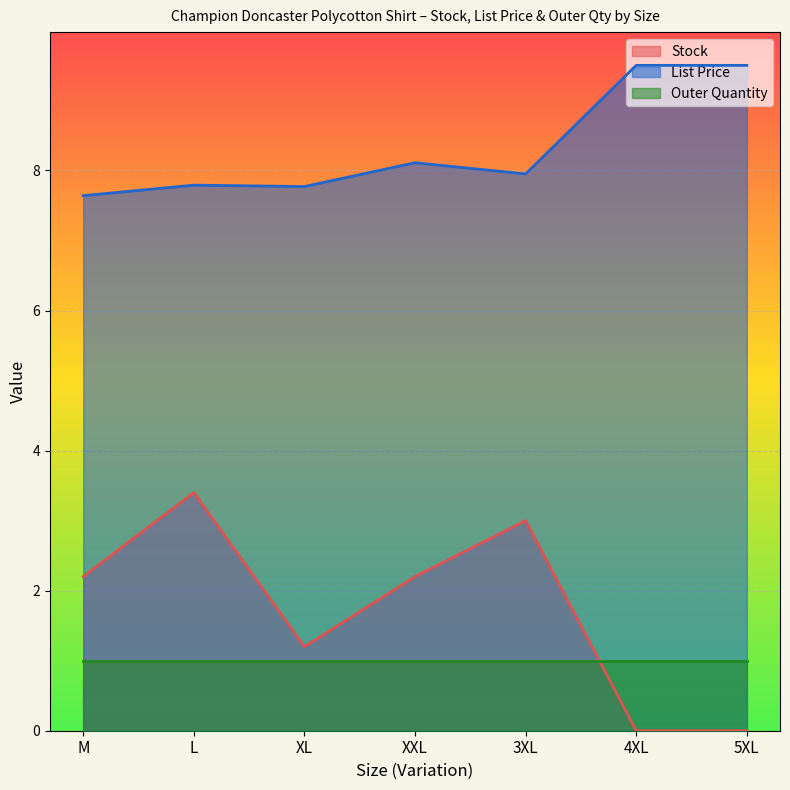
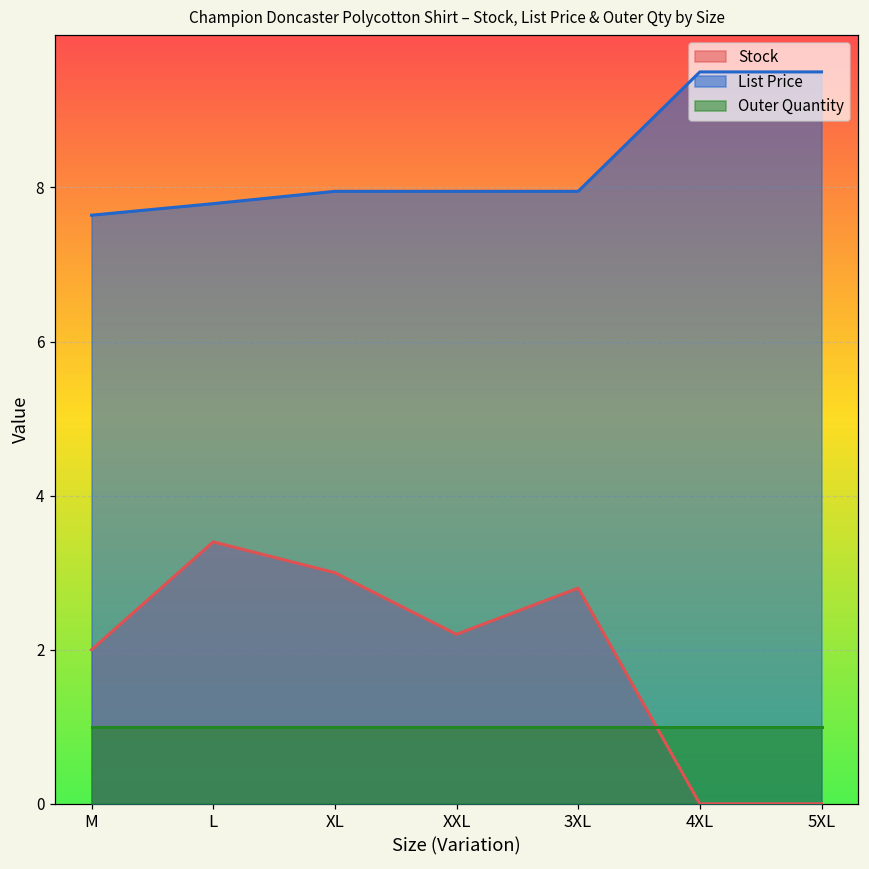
Stock, M: 2.2 -> 2.0
Stock, XL: 1.2 -> 3.0
List Price, XL: 7.8 -> 8.0
List Price, XXL: 8.1 -> 8.0
Stock, 3XL: 3.0 -> 2.8
